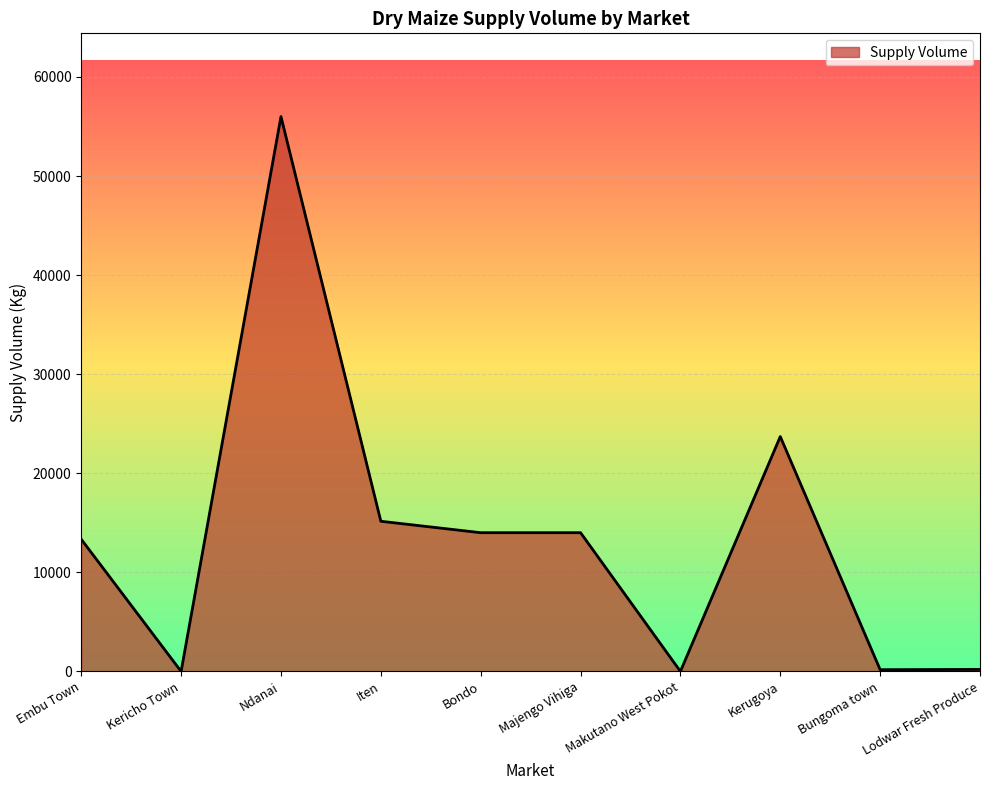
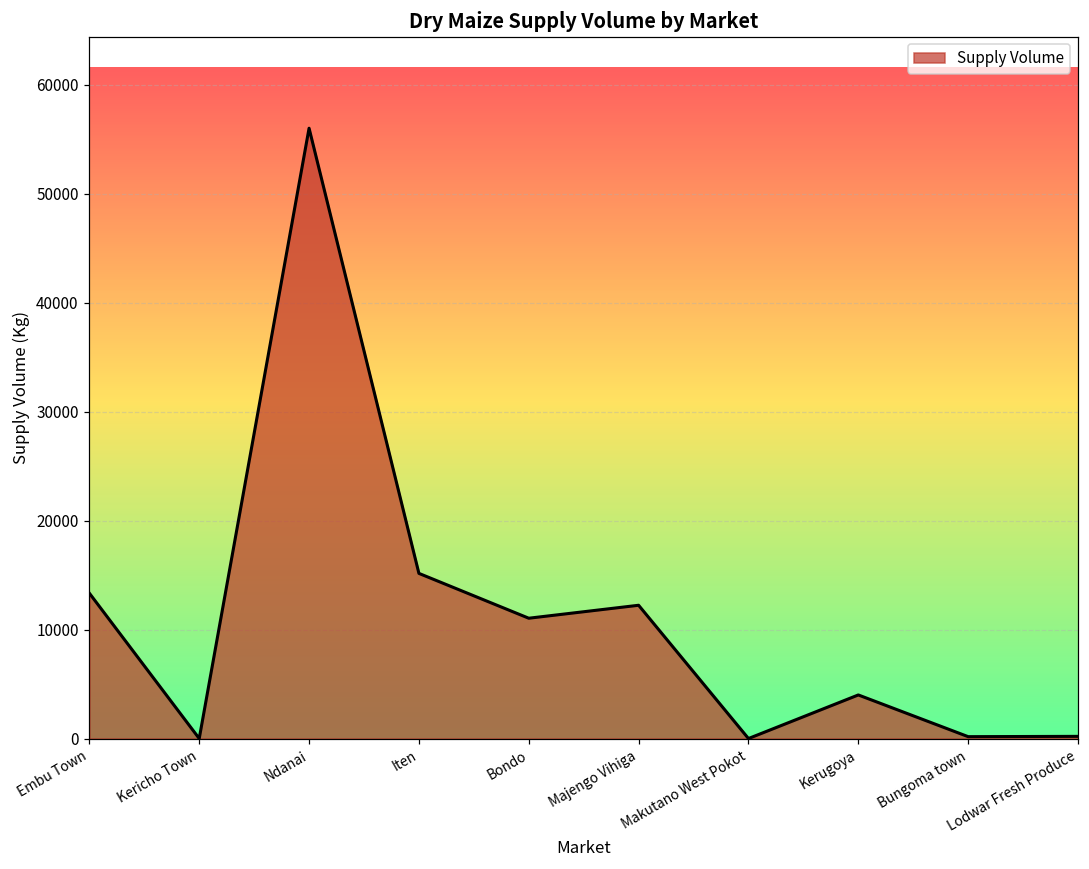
Bondo: 14000 -> 11000
Majengo Vihiga: 14000 -> 12000
Kerugoya: 24000 -> 4000
